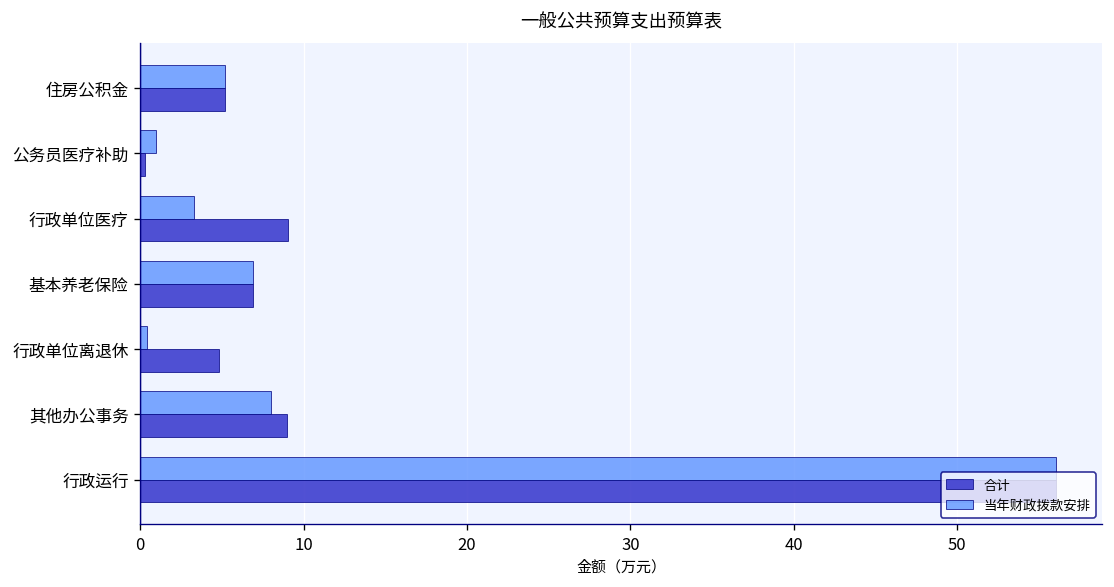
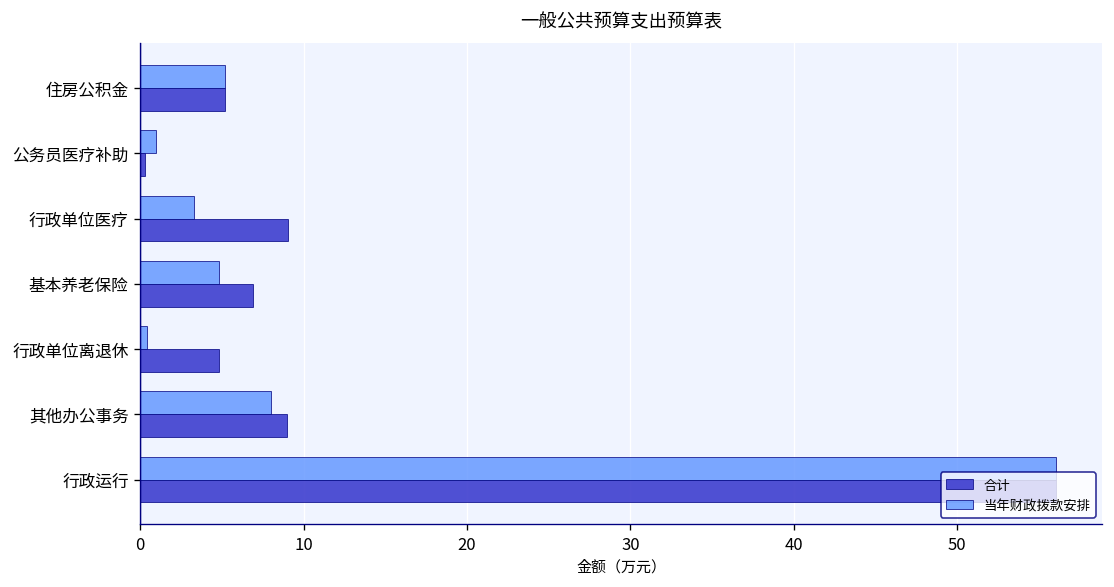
当年财政拨款安排, 基本养老保险: 6.9 -> 4.8
